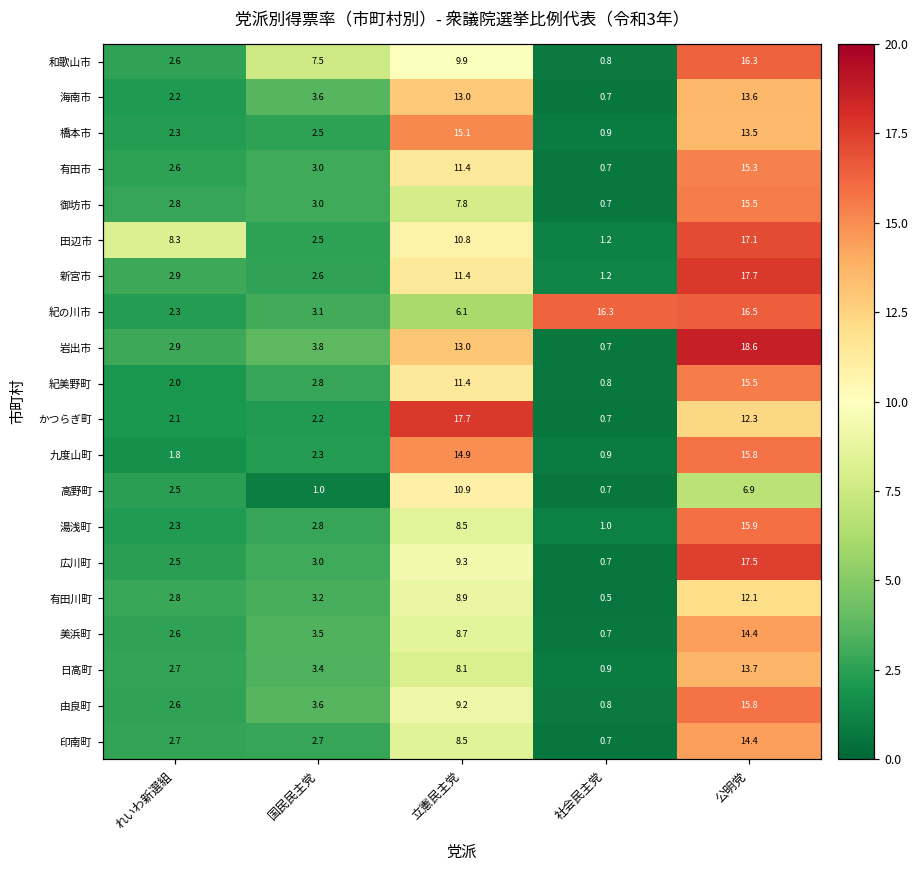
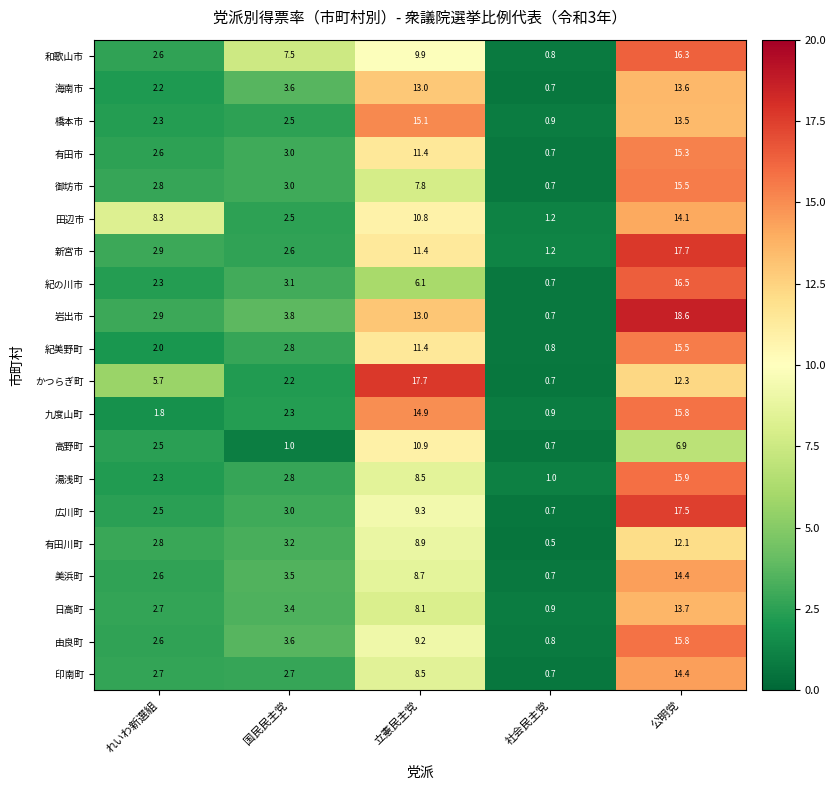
田辺市, 公明党: 17.1 -> 14.1
紀の川市, 社会民主党: 16.3 -> 0.7
かつらぎ町, れいわ新選組: 2.1 -> 5.7
